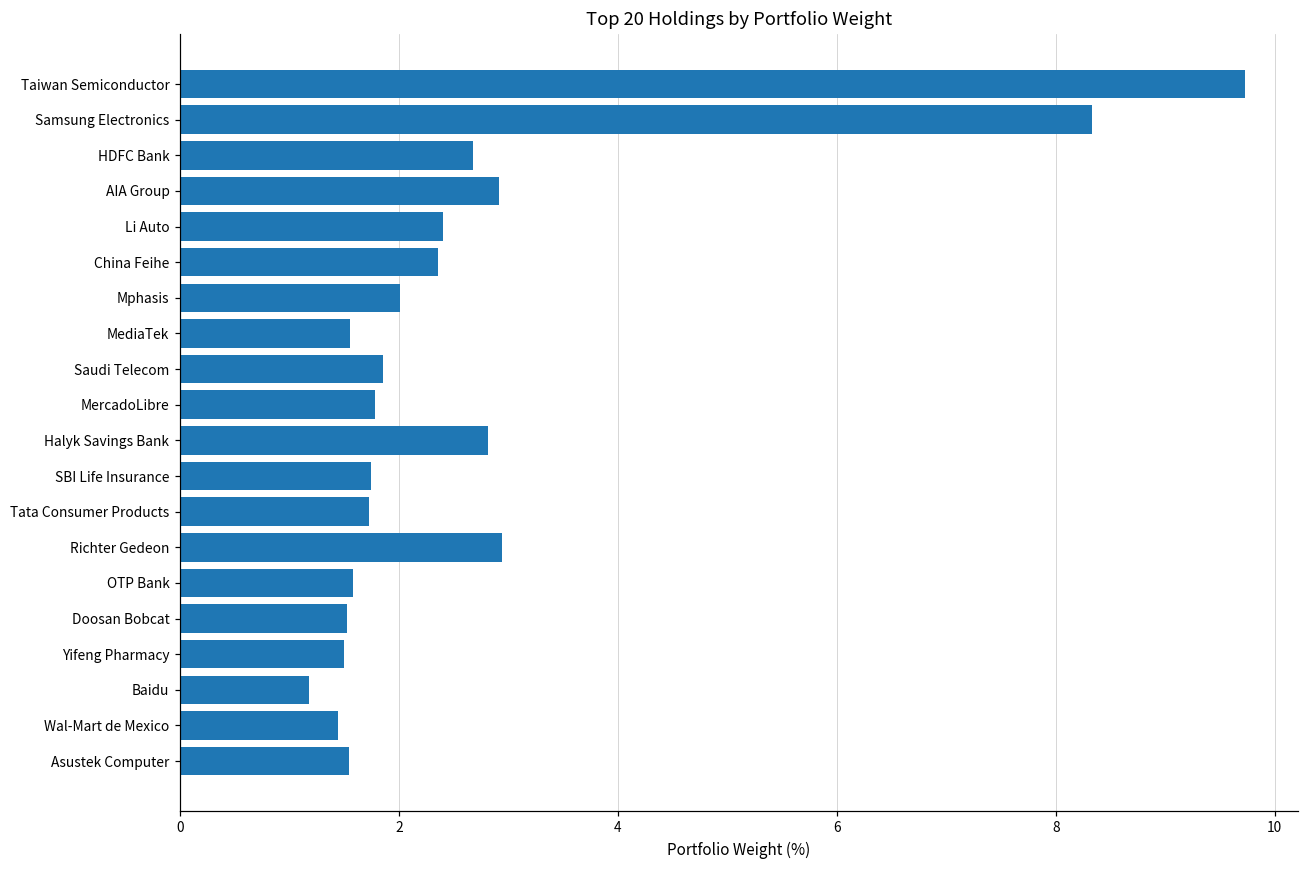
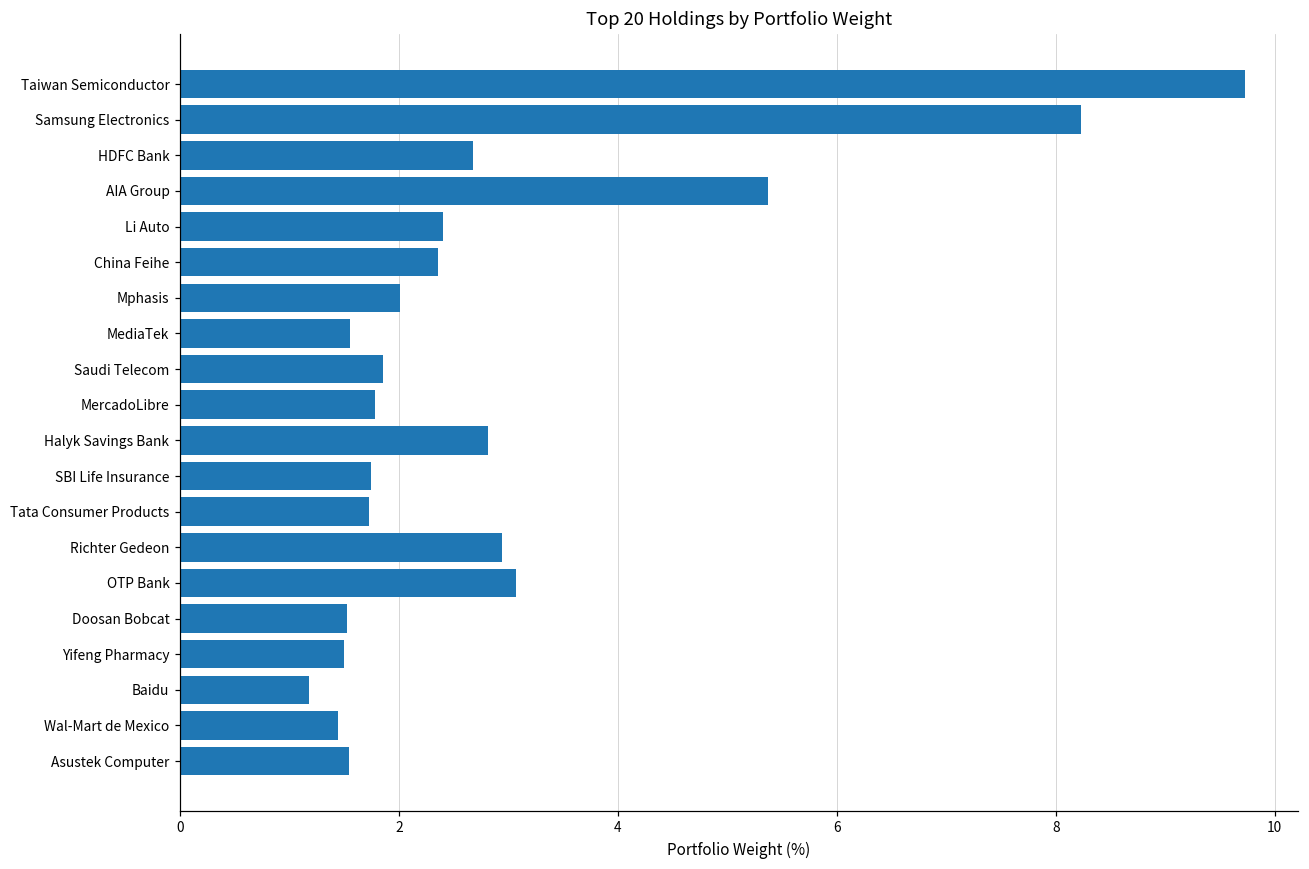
Samsung Electronics: 8.3 -> 8.2
AIA Group: 2.9 -> 5.4
OTP Bank: 1.6 -> 3.1
